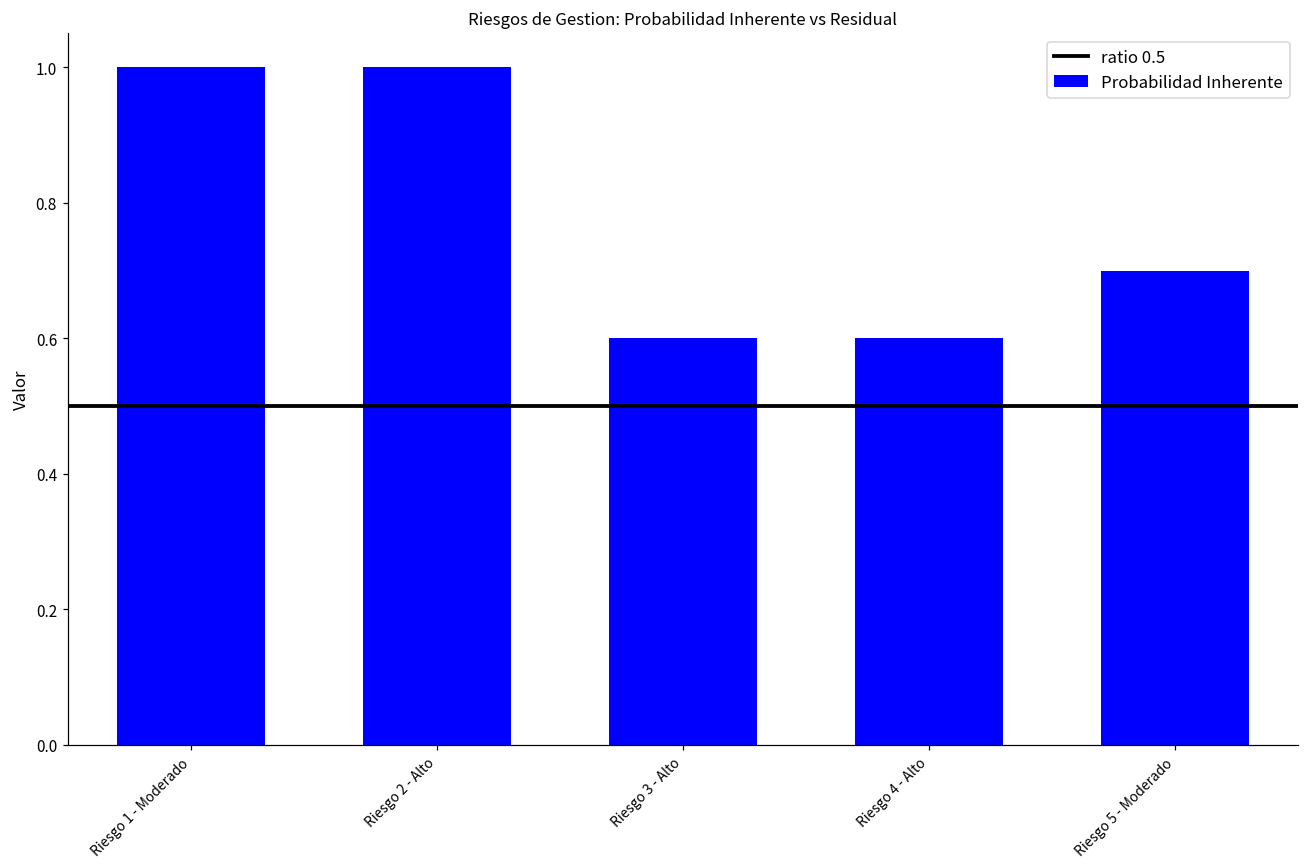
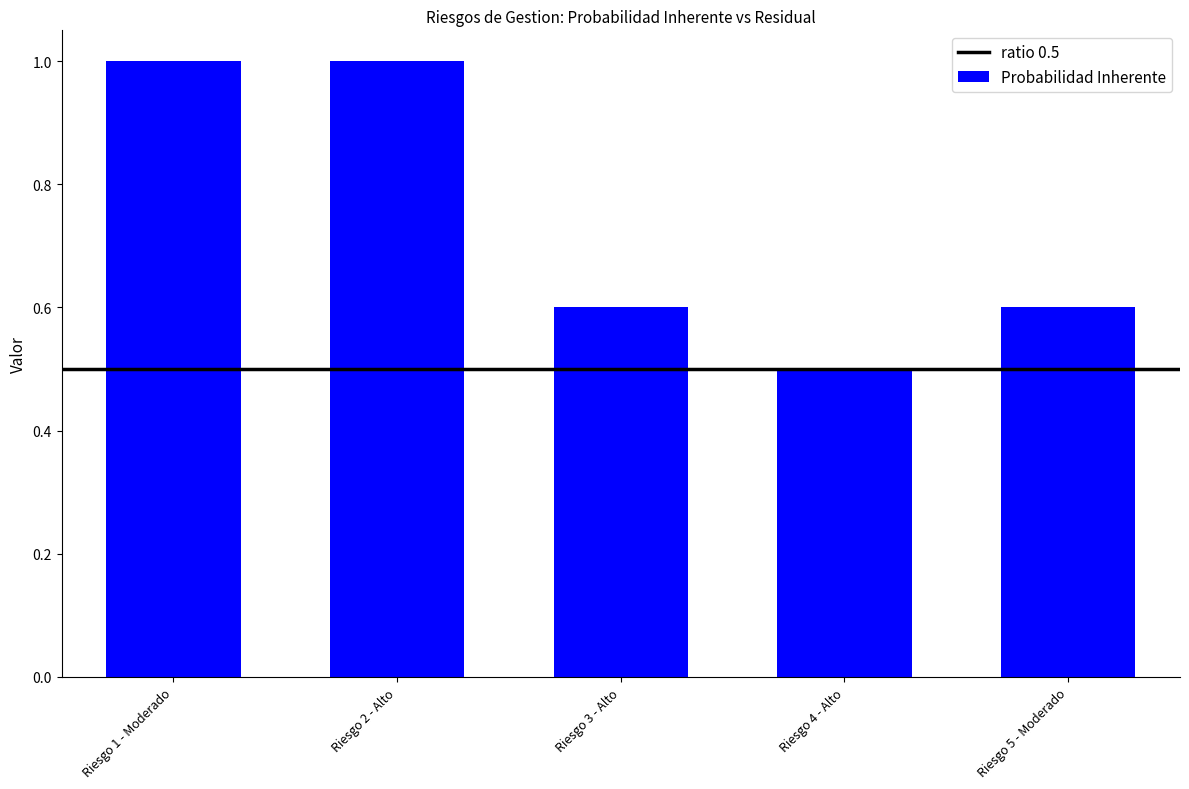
Riesgo 4 - Alto: 0.6 -> 0.5
Riesgo 5 - Moderado: 0.7 -> 0.6
